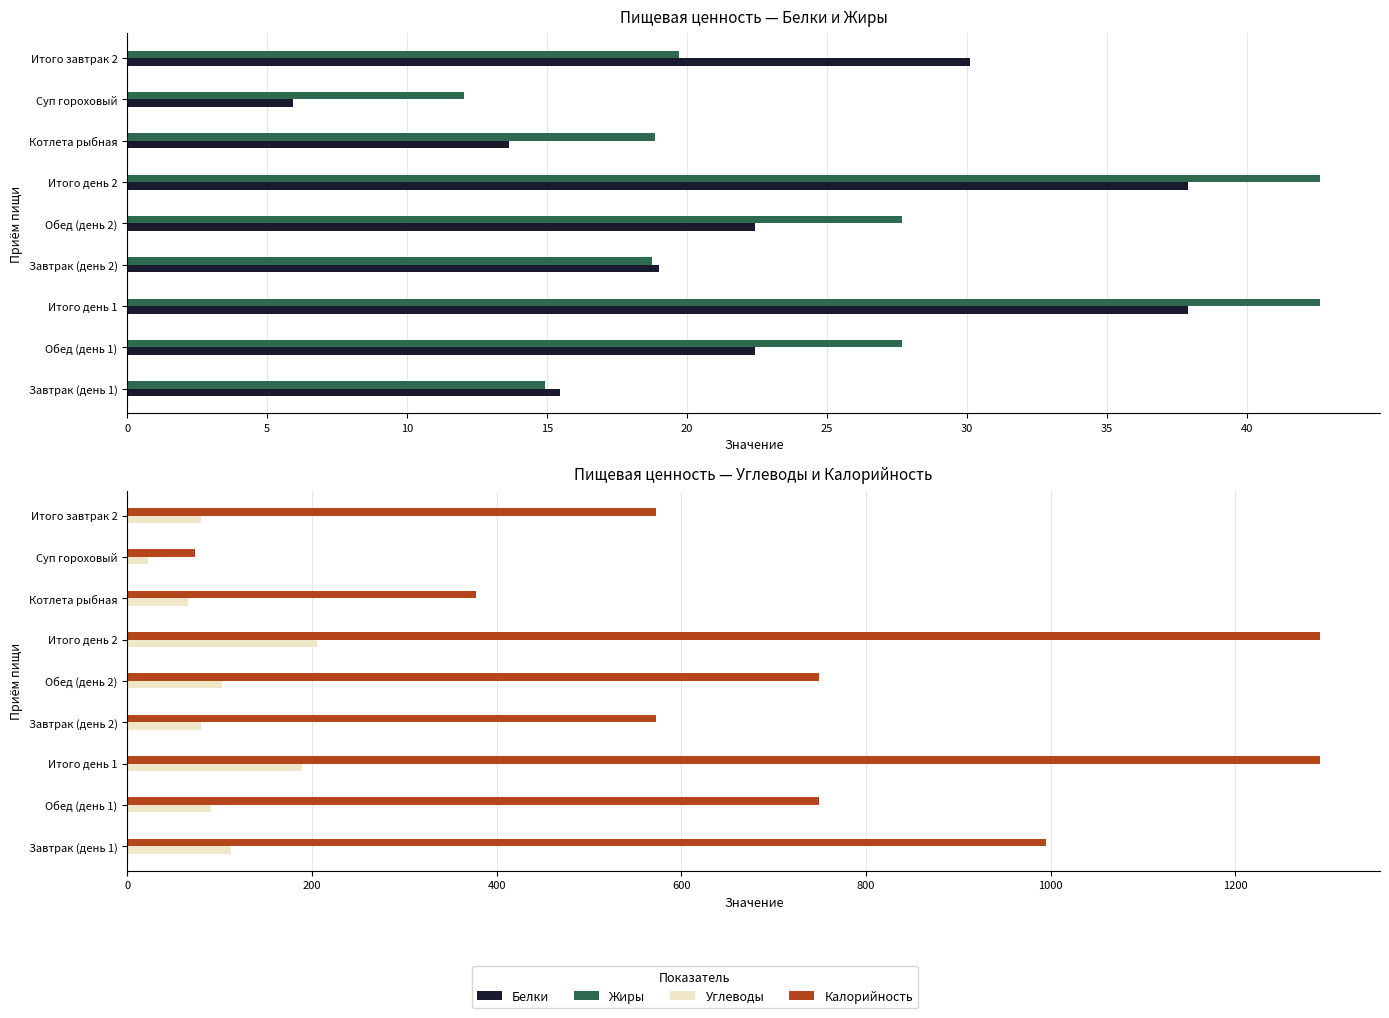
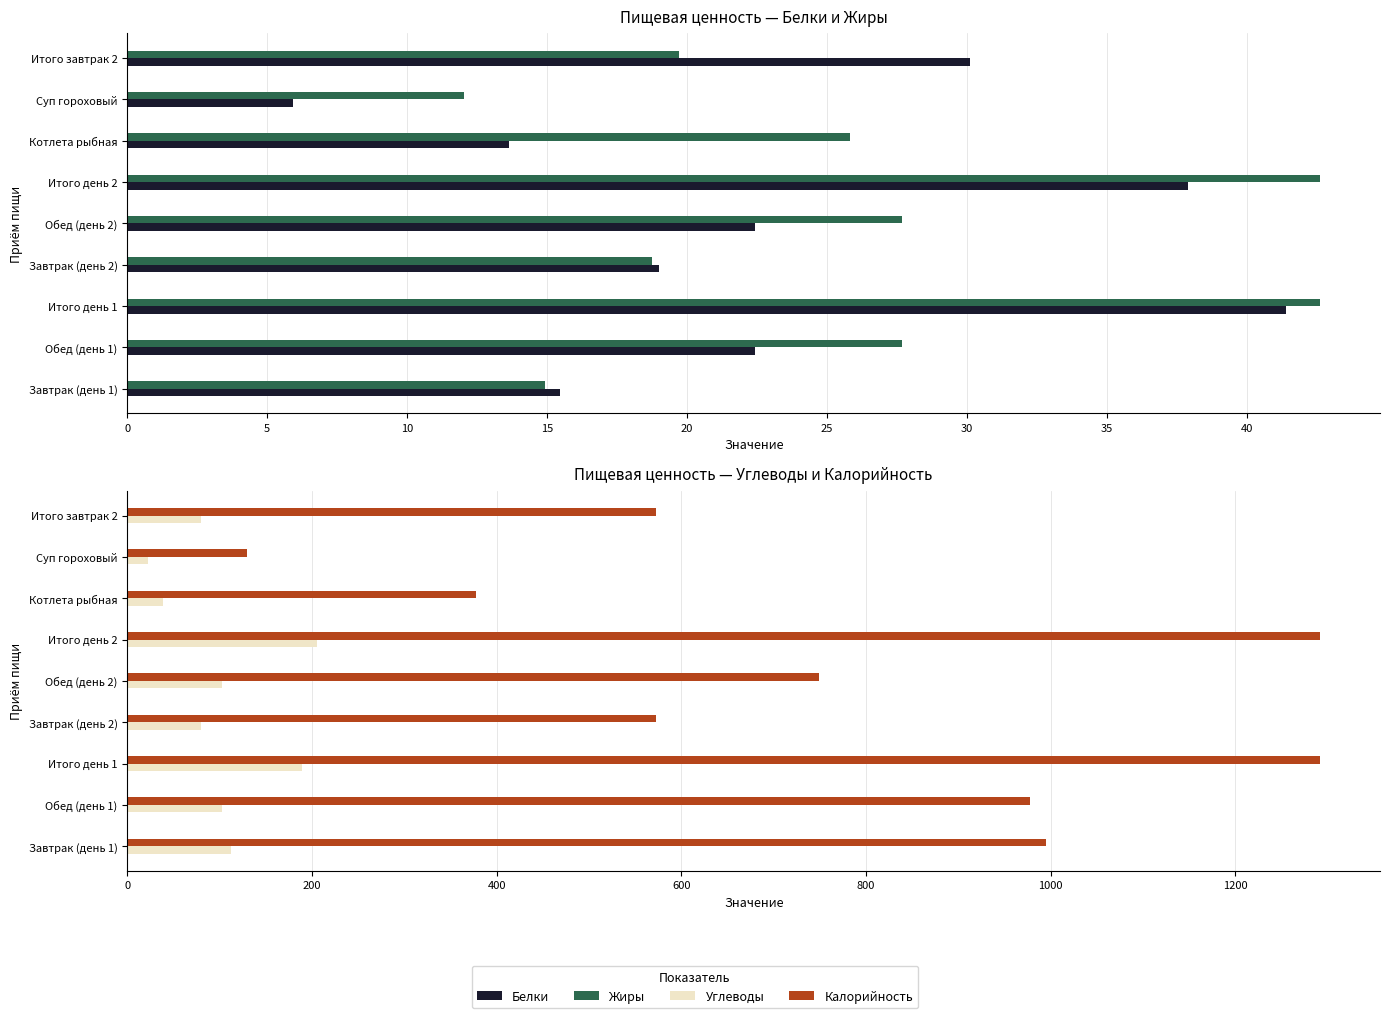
Пищевая ценность — Белки и Жиры, Жиры, Котлета рыбная: 18.8 -> 25.8
Пищевая ценность — Белки и Жиры, Белки, Итого день 1: 37.9 -> 41.4
Пищевая ценность — Углеводы и Калорийность, Калорийность, Суп гороховый: 70 -> 130
Пищевая ценность — Углеводы и Калорийность, Углеводы, Котлета рыбная: 70 -> 40
Пищевая ценность — Углеводы и Калорийность, Калорийность, Обед (день 1): 750 -> 980
Пищевая ценность — Углеводы и Калорийность, Углеводы, Обед (день 1): 90 -> 100
